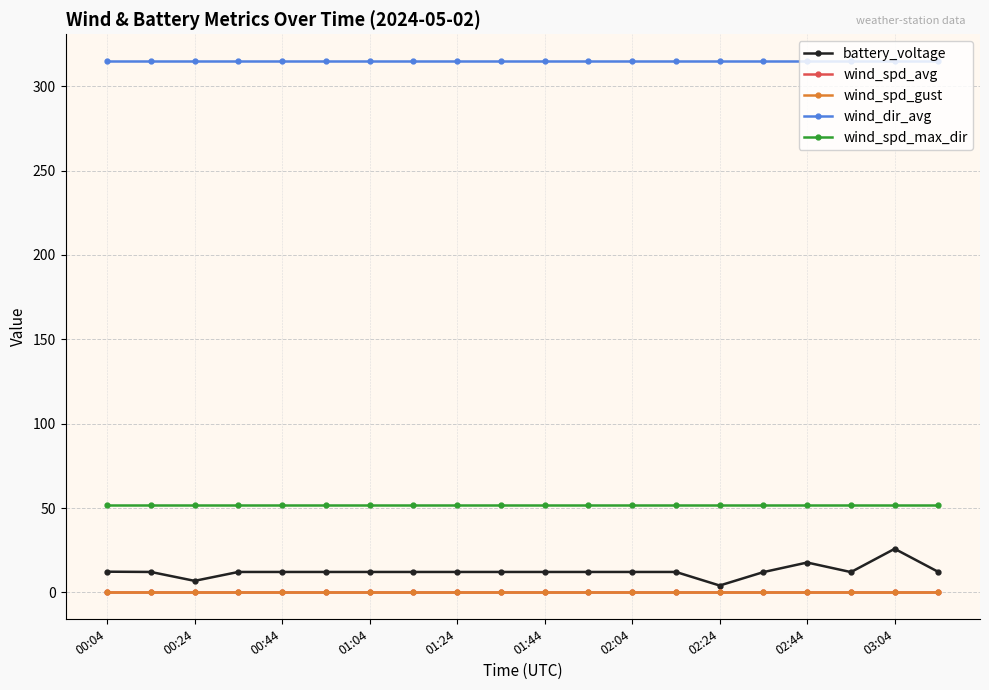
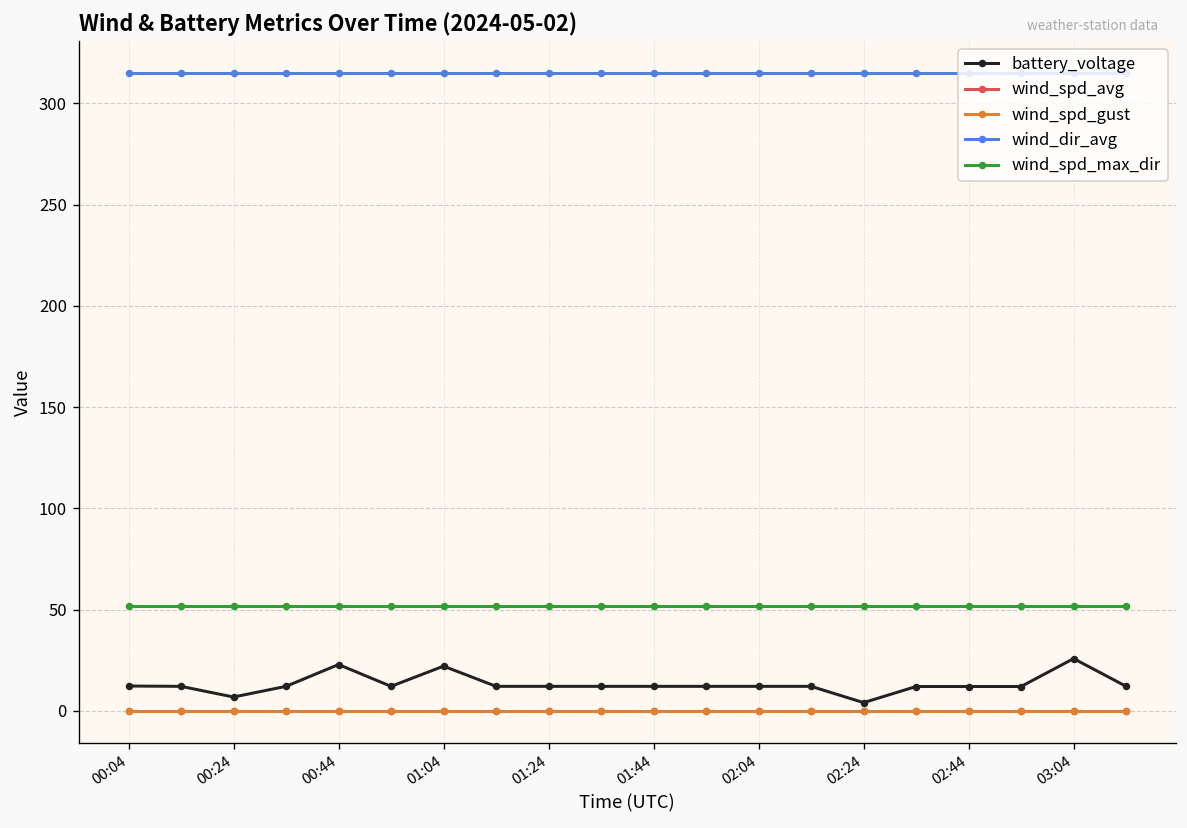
battery_voltage, 00:44: 12 -> 23
battery_voltage, 01:04: 12 -> 22
battery_voltage, 02:44: 18 -> 12
